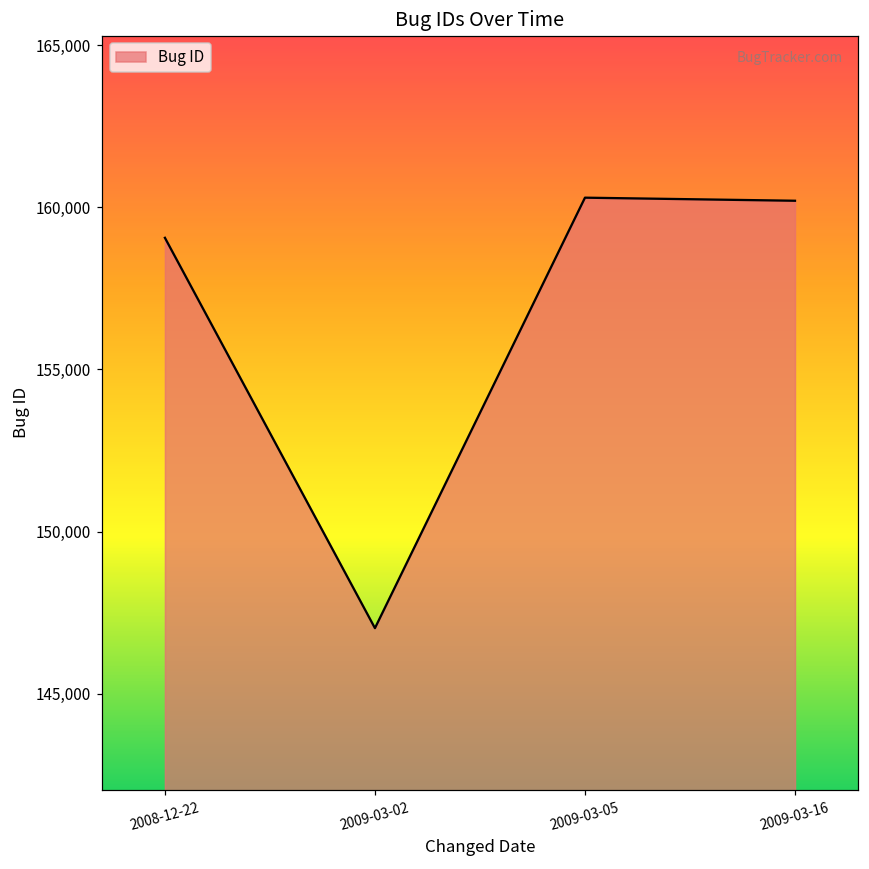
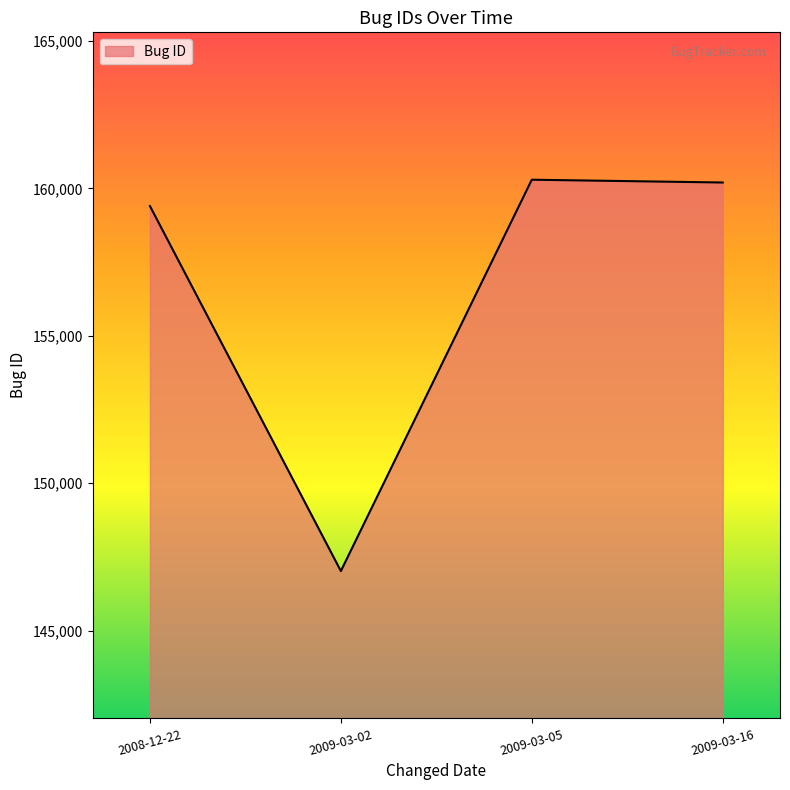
2008-12-22: 159,100 -> 159,400
